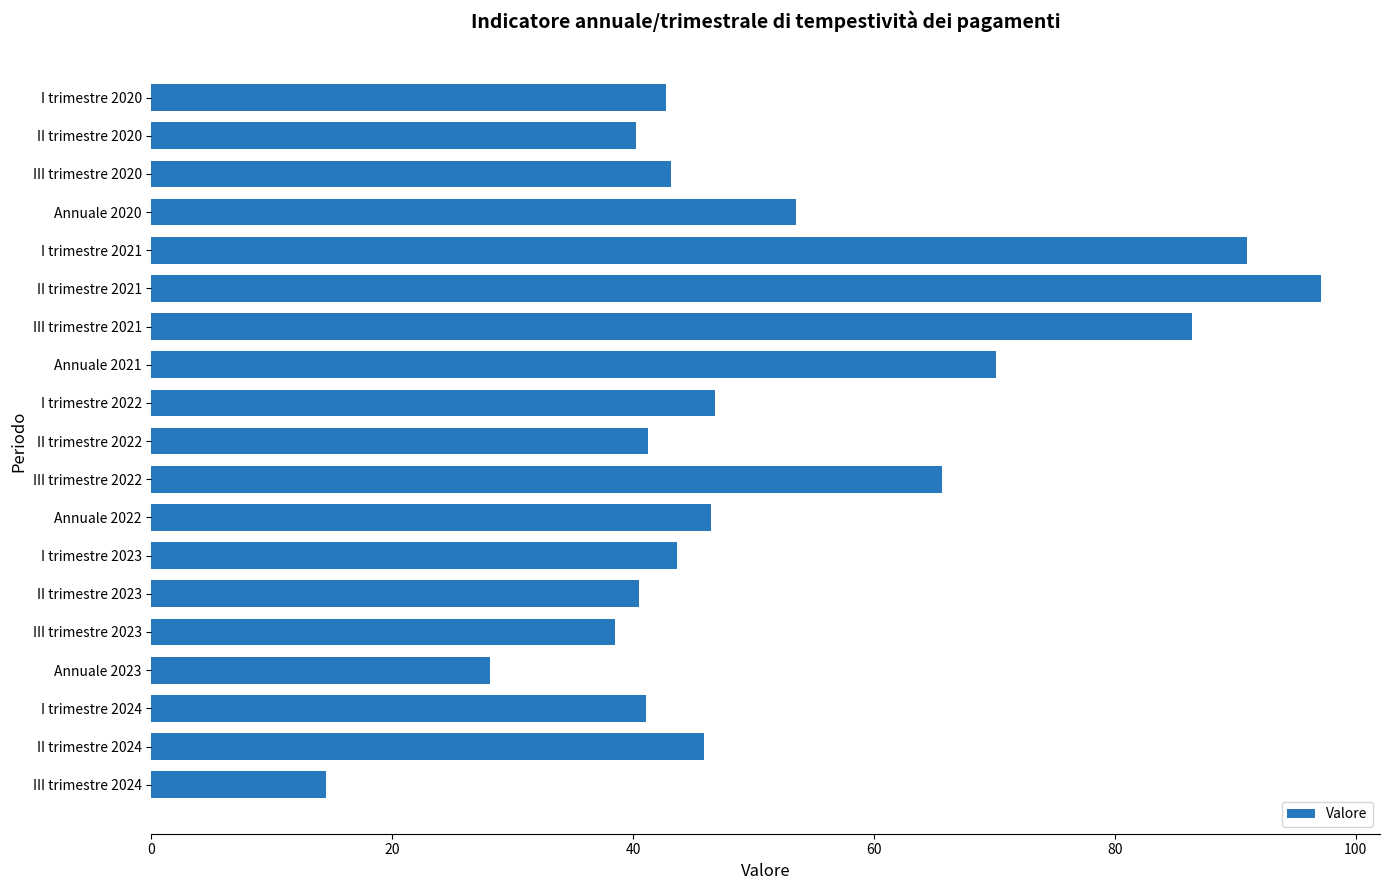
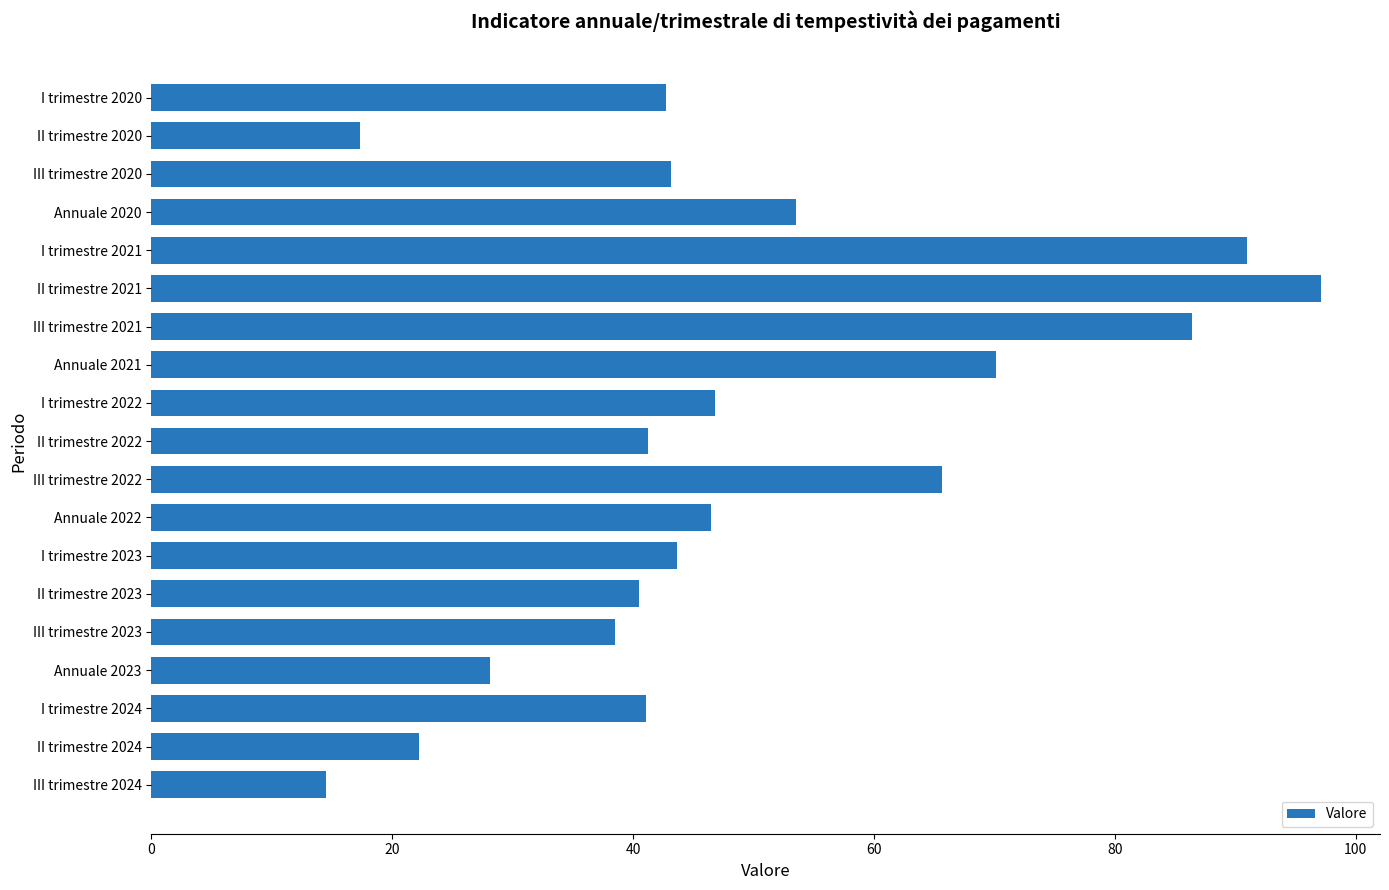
II trimestre 2020: 40.2 -> 17.3
II trimestre 2024: 45.9 -> 22.2
